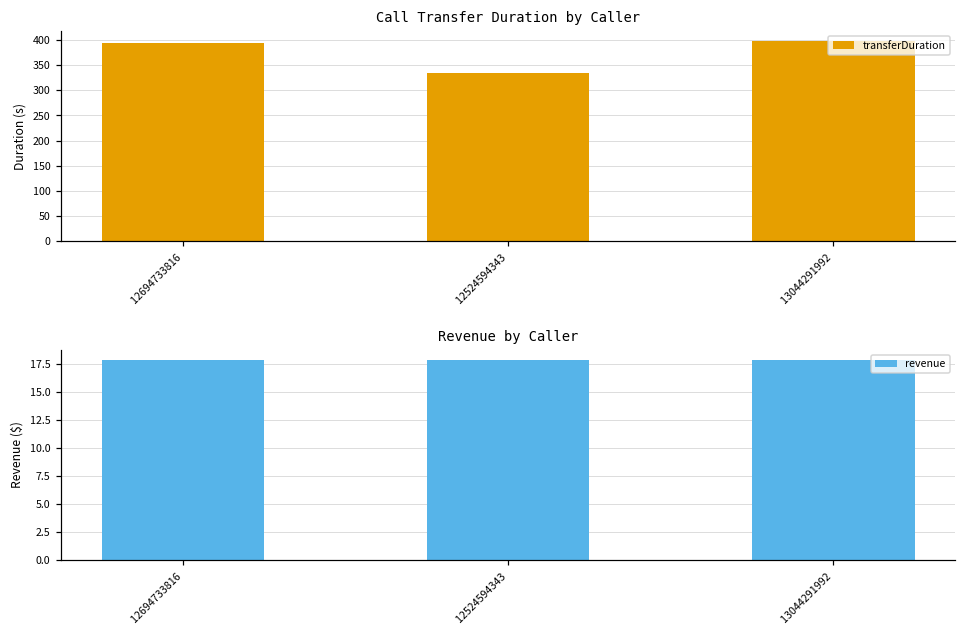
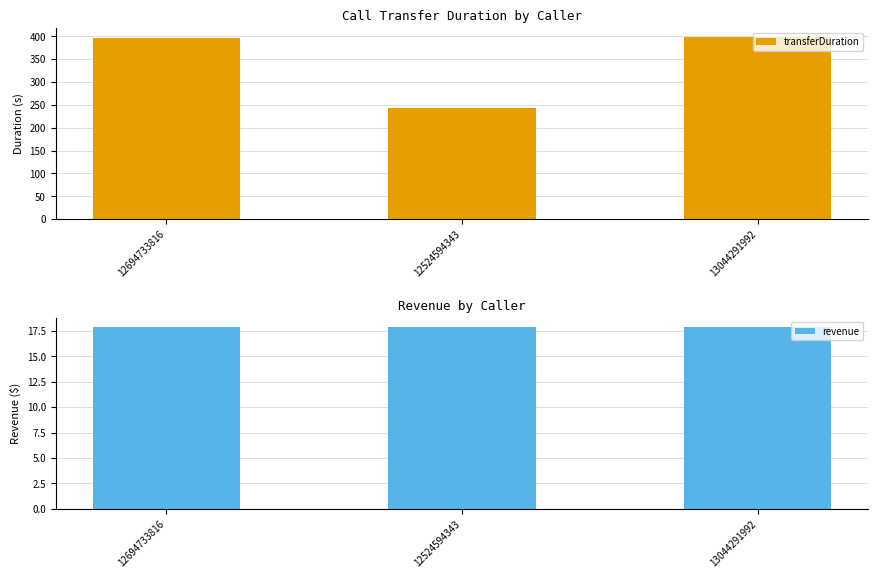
Call Transfer Duration by Caller, 12524594343: 340 -> 240
